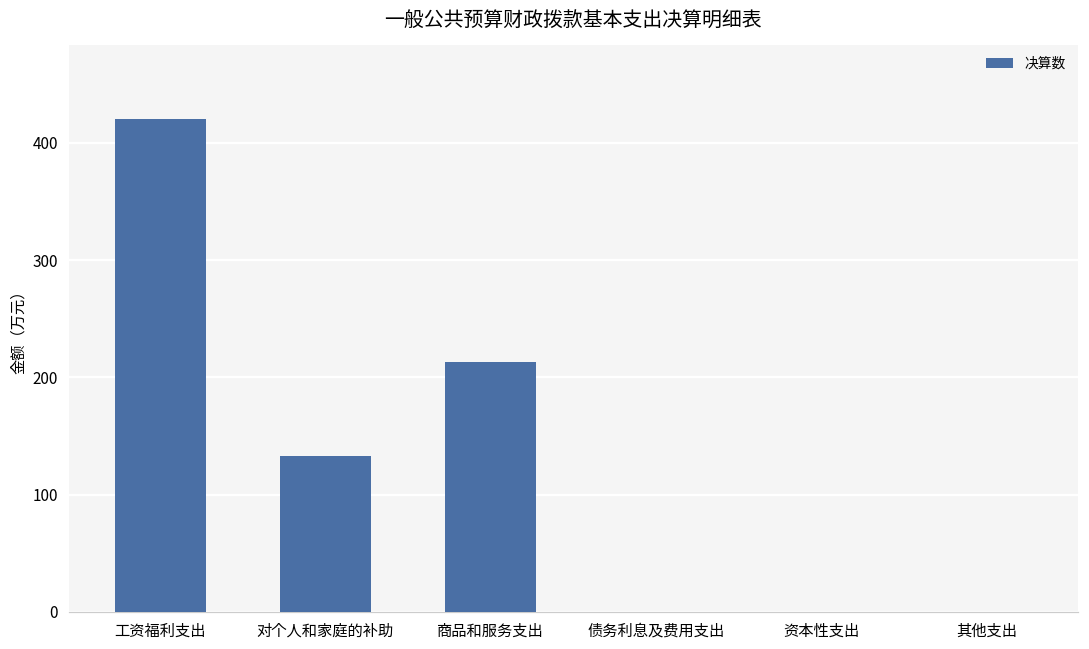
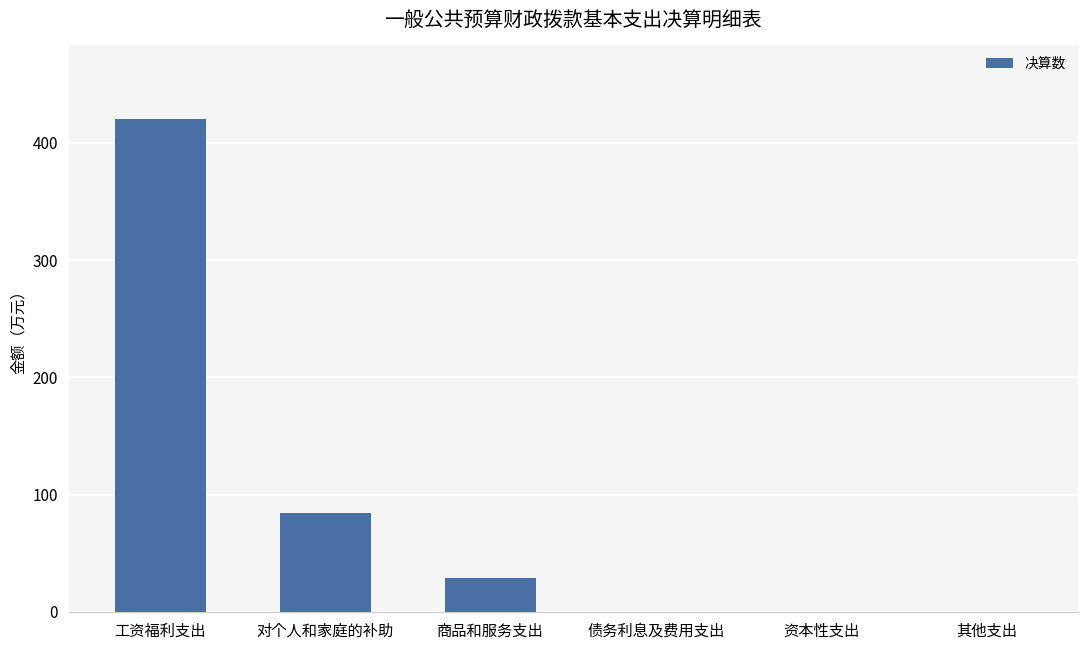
对个人和家庭的补助: 133 -> 84
商品和服务支出: 213 -> 29
